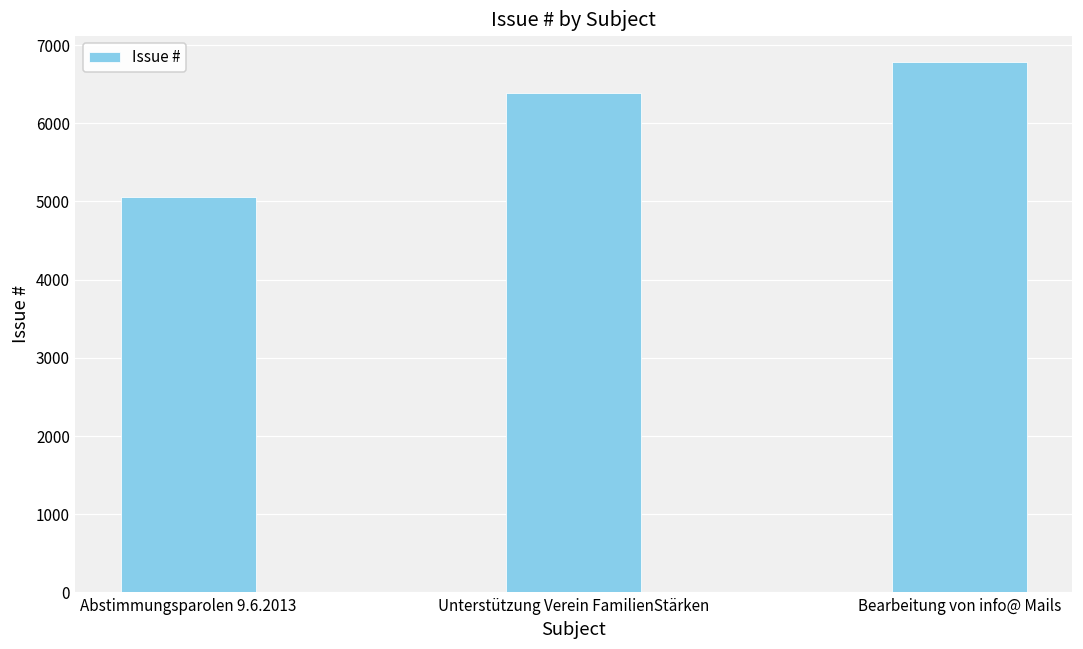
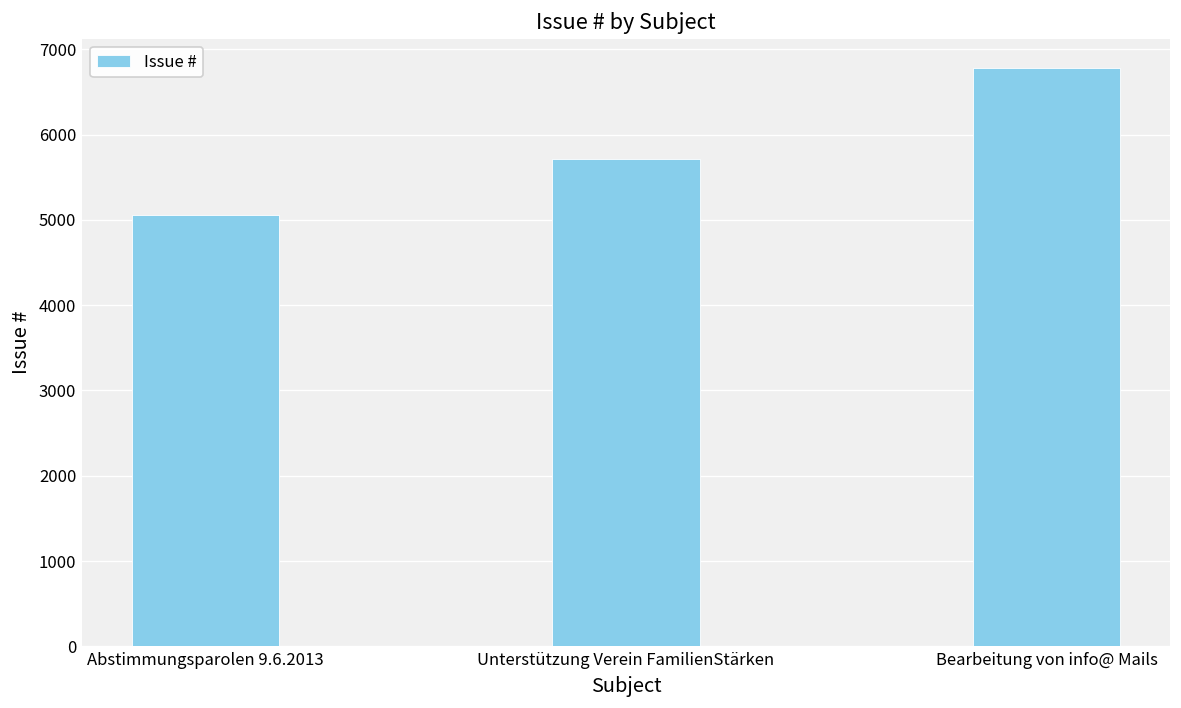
Unterstützung Verein FamilienStärken: 6400 -> 5700
